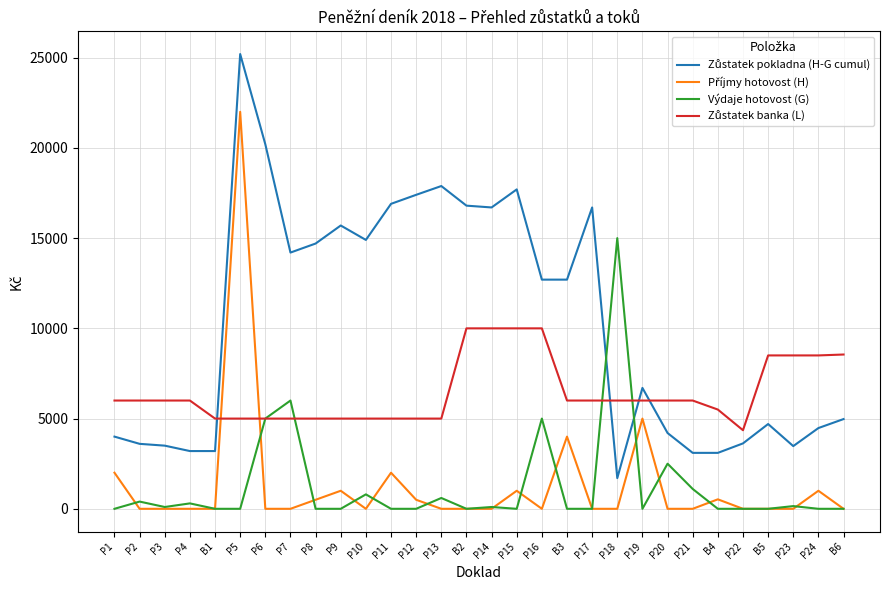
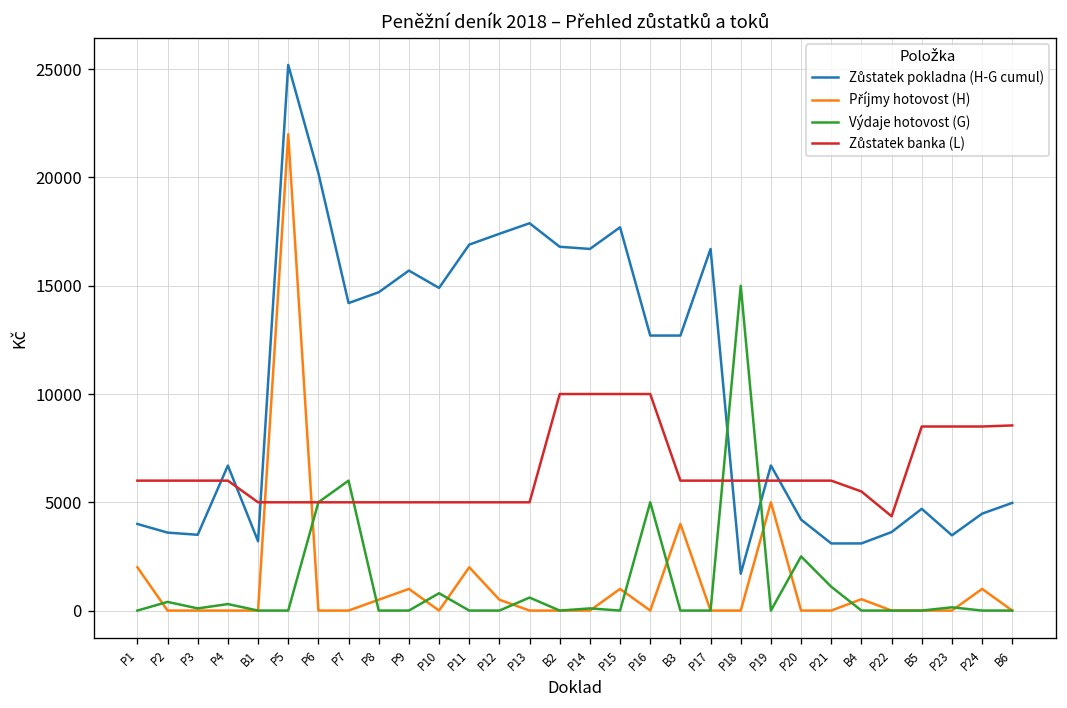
Zůstatek pokladna (H-G cumul), P4: 3200 -> 6700
